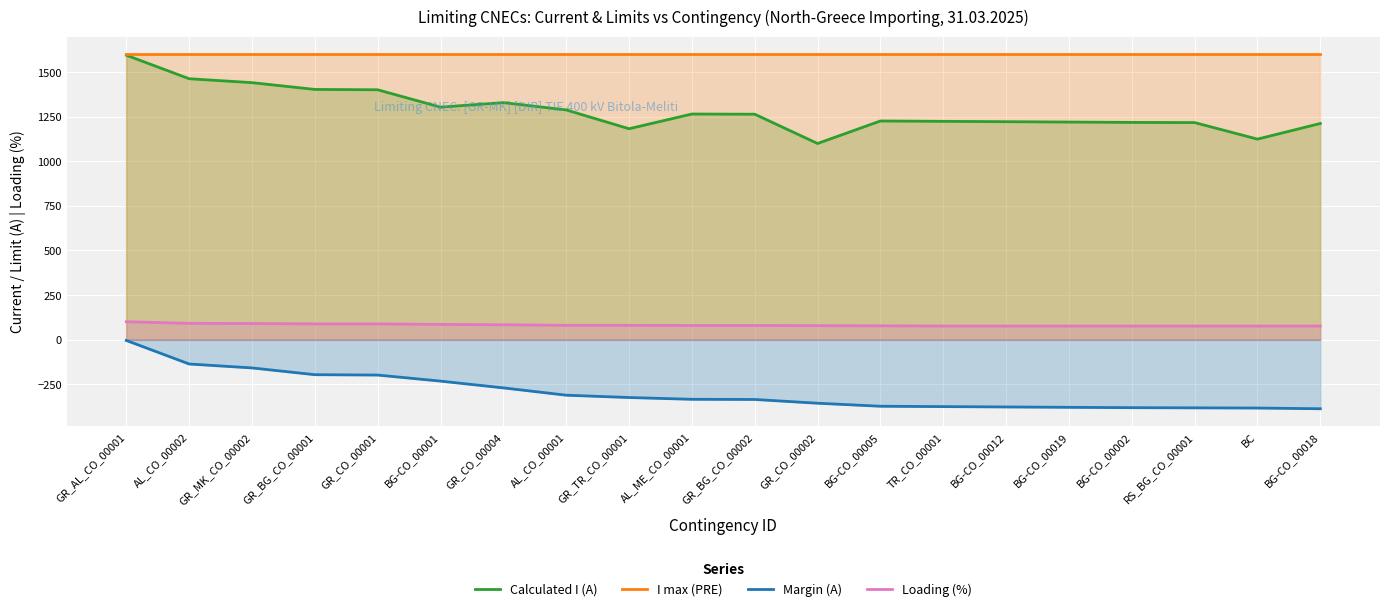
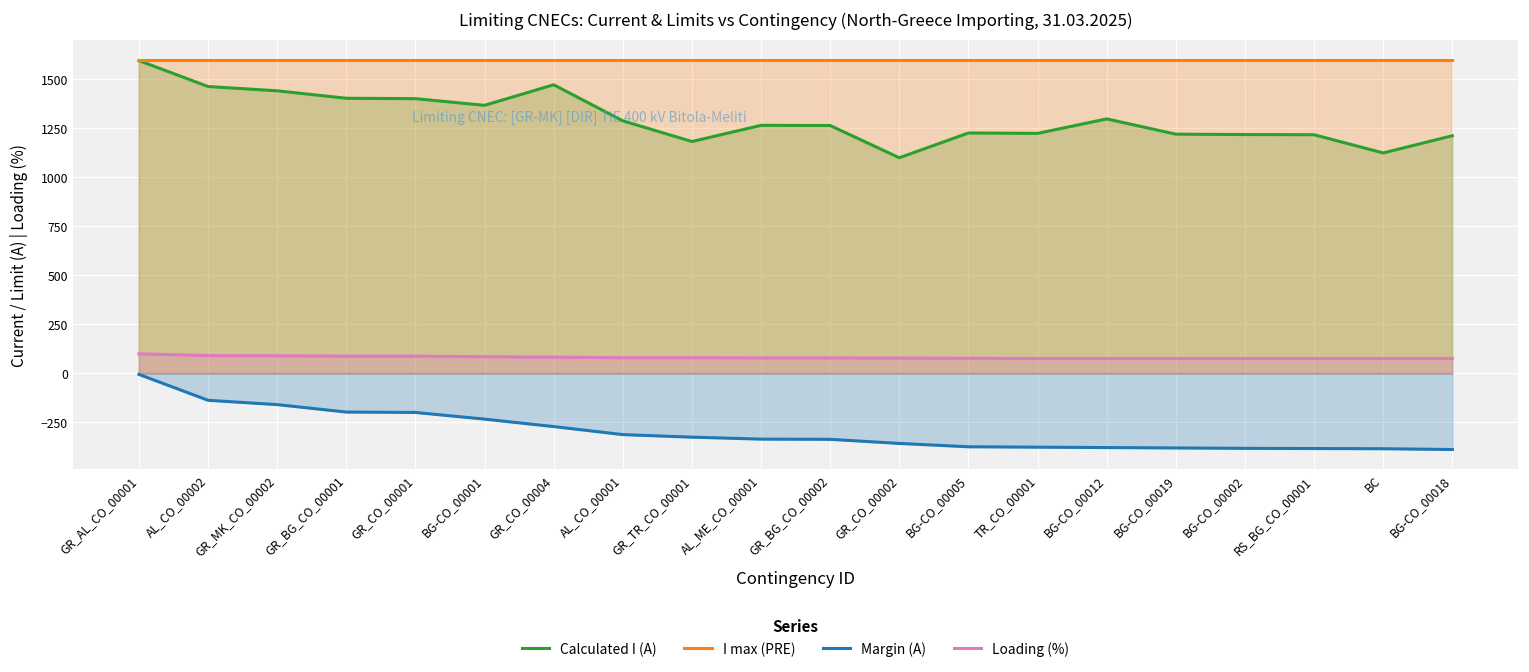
Calculated I (A), BG-CO_00001: 1300 -> 1370
Calculated I (A), GR_CO_00004: 1330 -> 1470
Calculated I (A), BG-CO_00012: 1220 -> 1300
